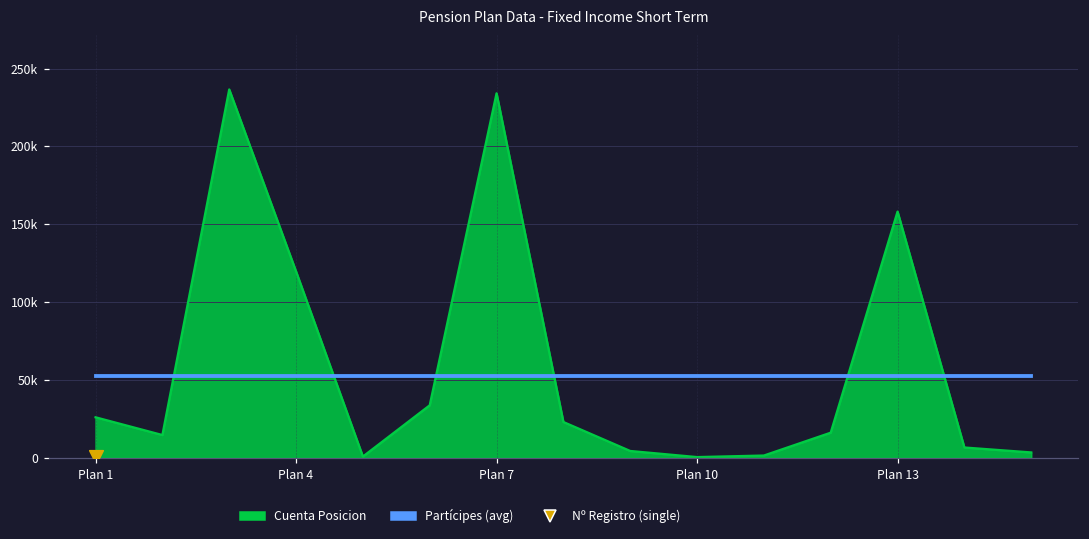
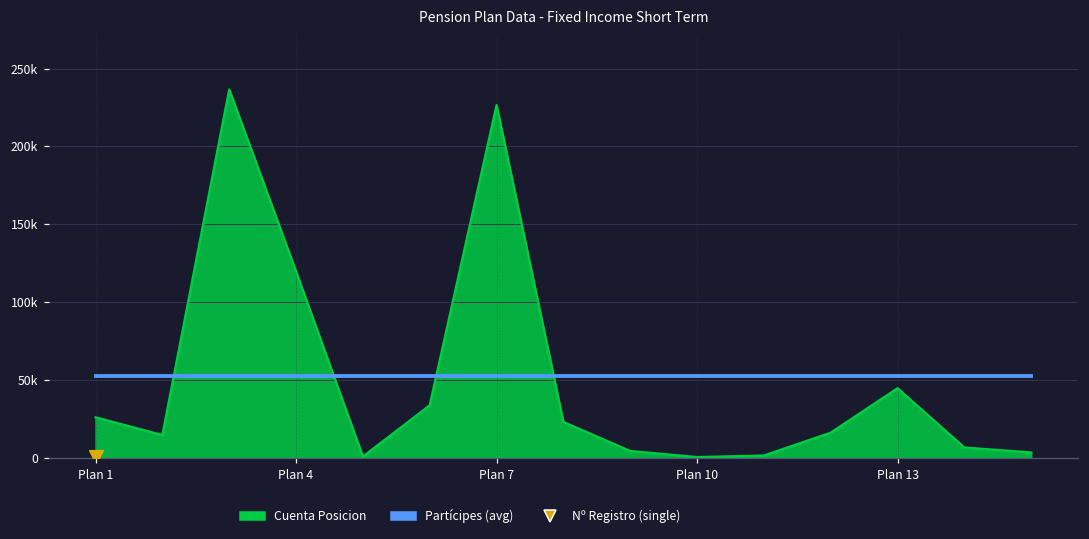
Cuenta Posicion, Plan 7: 234000 -> 227000
Cuenta Posicion, Plan 13: 158000 -> 45000
